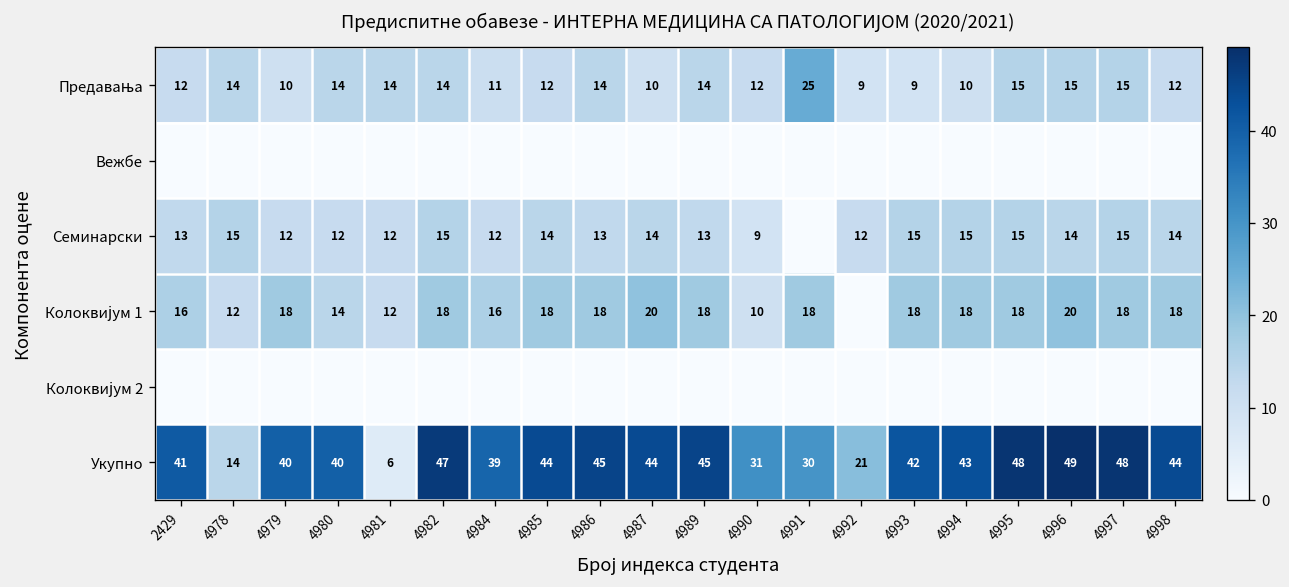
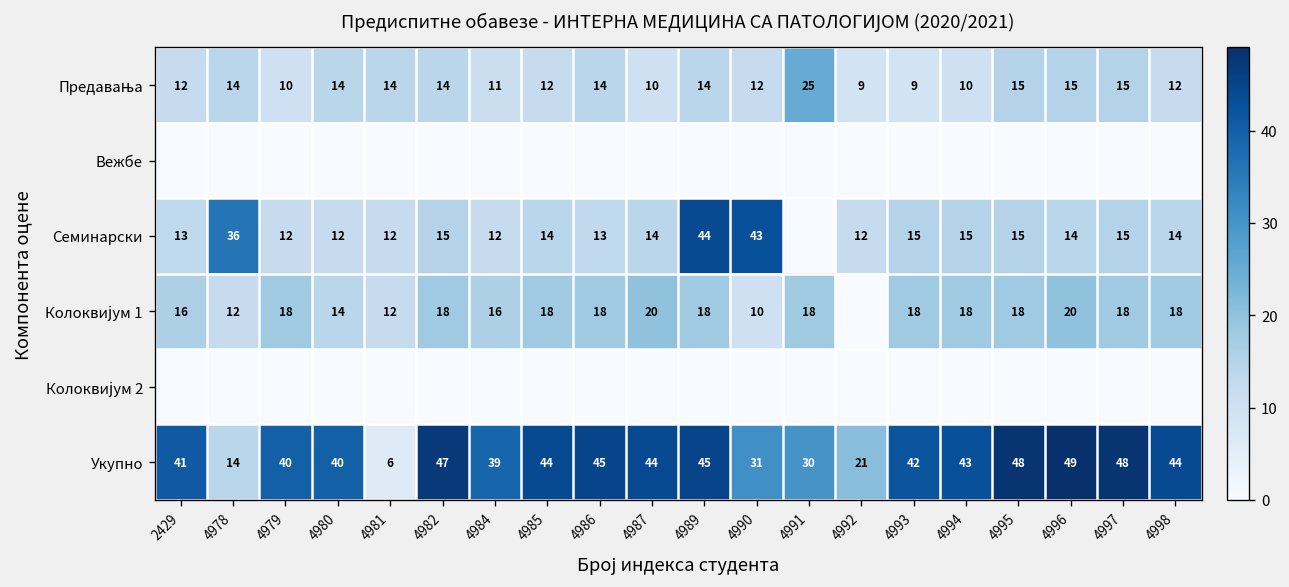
Семинарски, 4978: 15 -> 36
Семинарски, 4989: 13 -> 44
Семинарски, 4990: 9 -> 43
